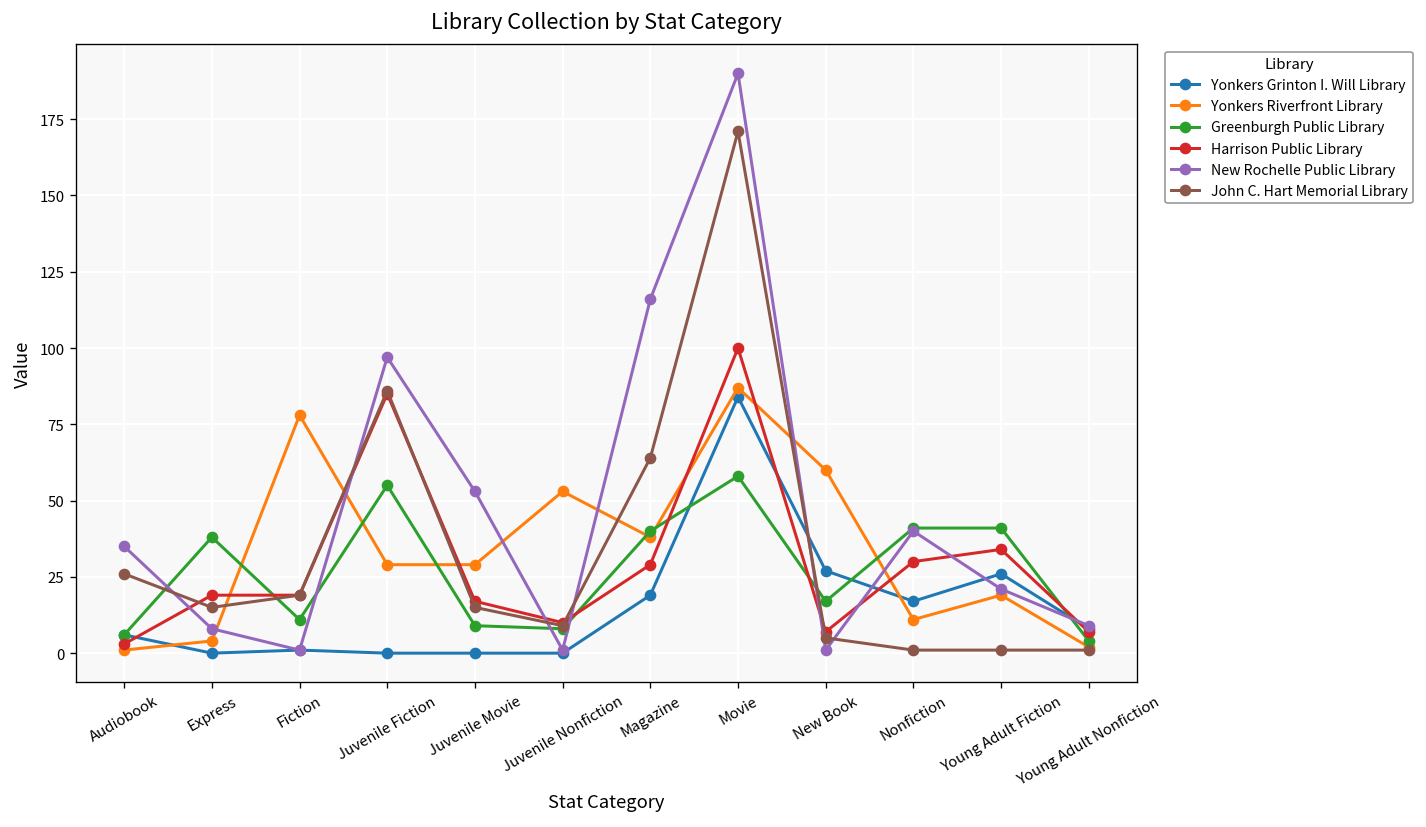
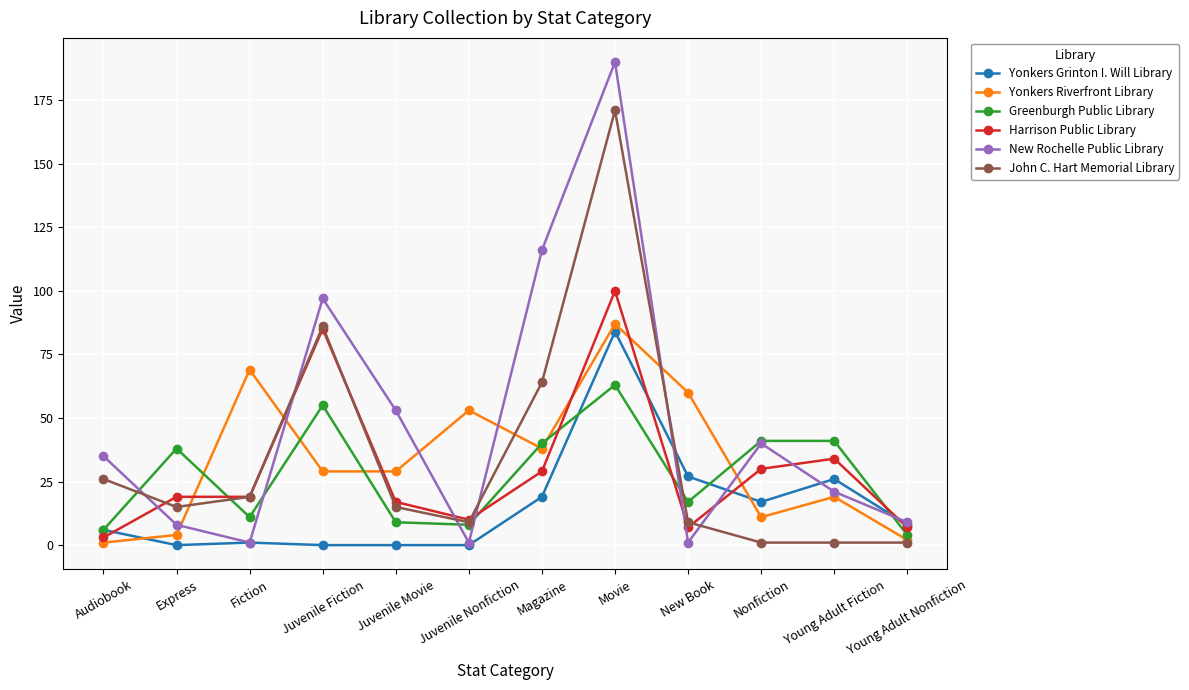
Yonkers Riverfront Library, Fiction: 78 -> 69
Greenburgh Public Library, Movie: 58 -> 63
John C. Hart Memorial Library, New Book: 5 -> 9
